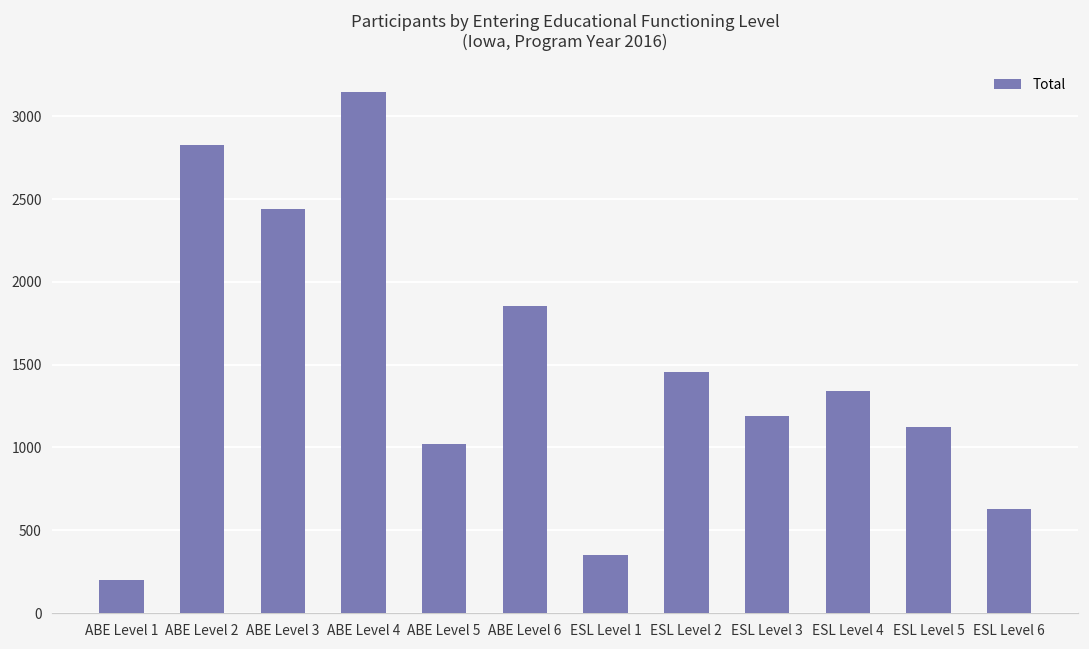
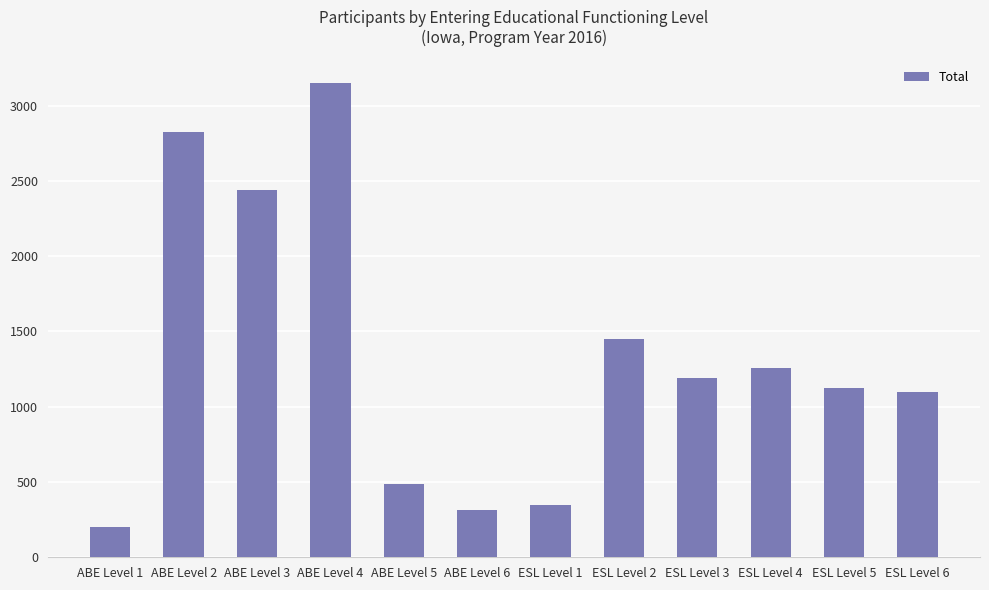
ABE Level 5: 1020 -> 490
ABE Level 6: 1860 -> 320
ESL Level 4: 1340 -> 1260
ESL Level 6: 630 -> 1100
